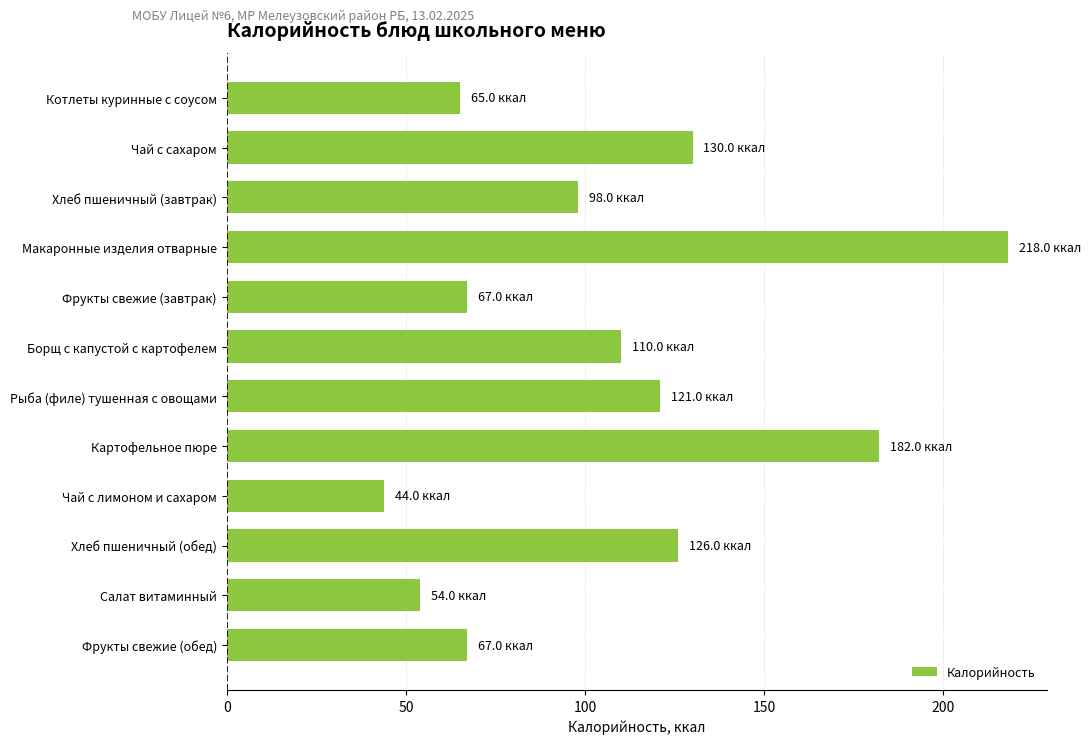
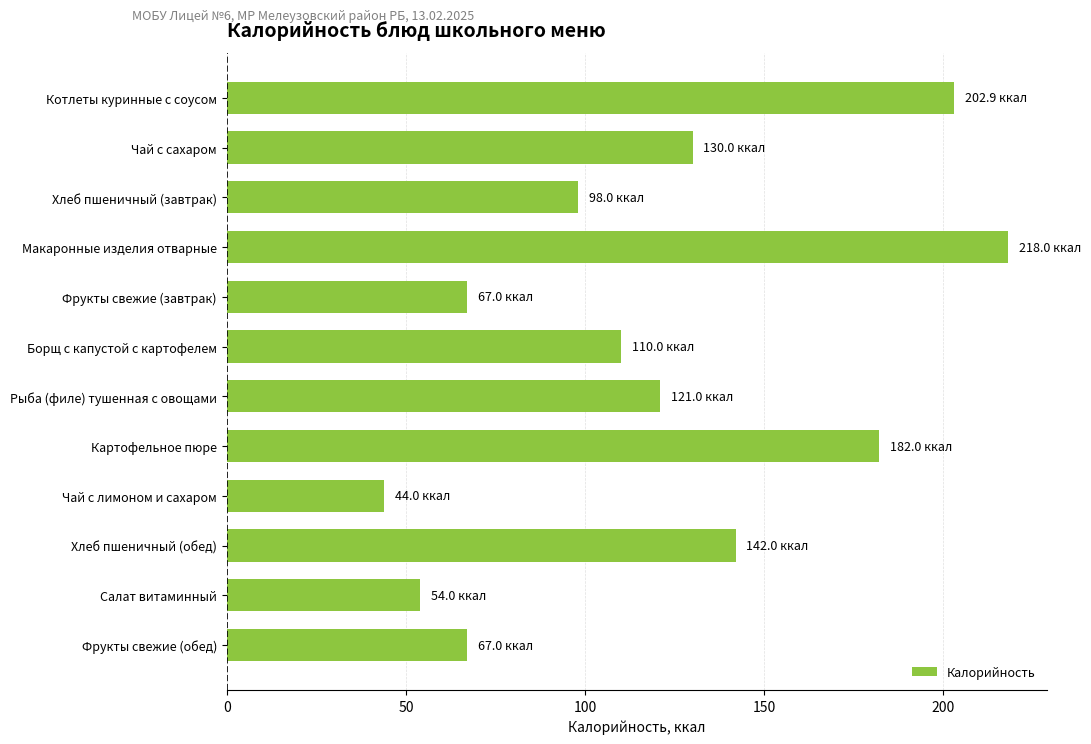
Котлеты куринные с соусом: 65.0 -> 202.9
Хлеб пшеничный (обед): 126.0 -> 142.0
